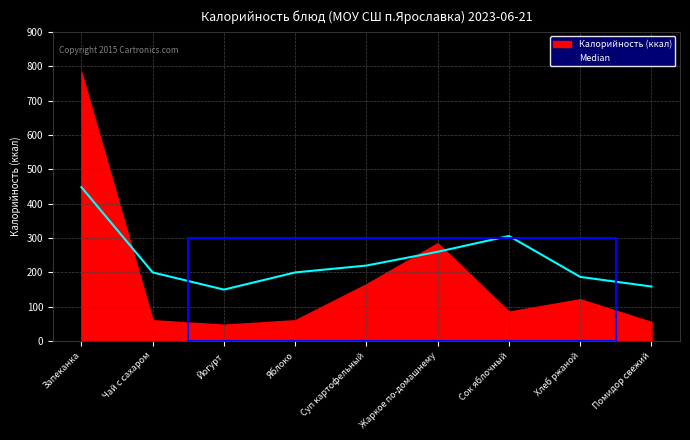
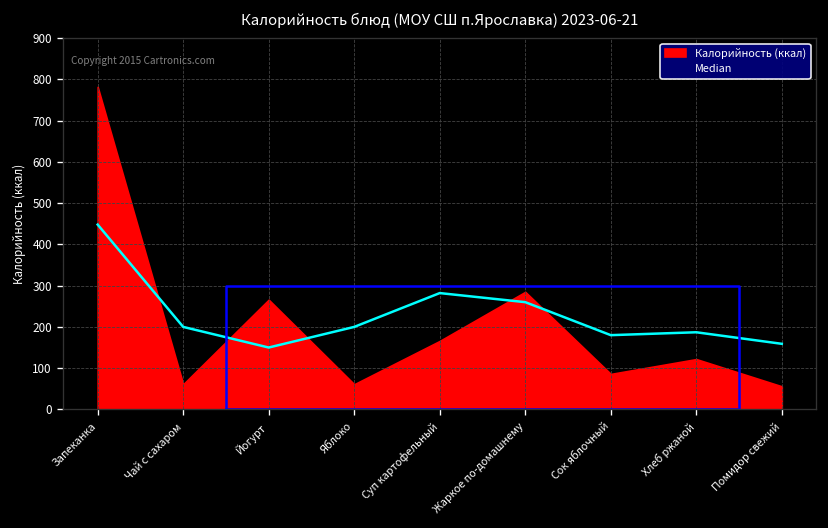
Калорийность (ккал), Йогурт: 50 -> 270
Median, Суп картофельный: 220 -> 280
Median, Сок яблочный: 310 -> 180
